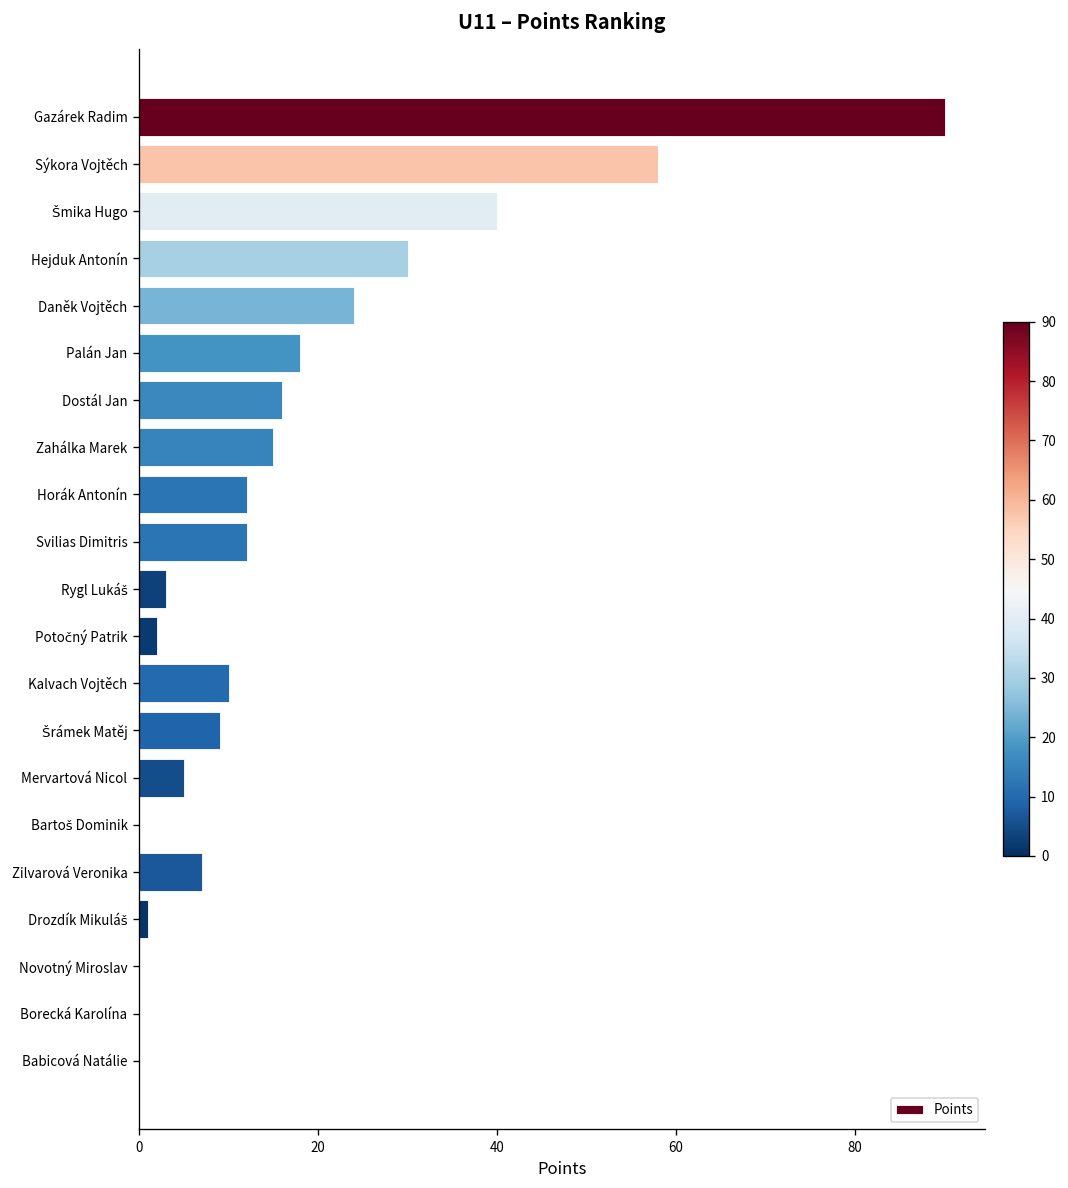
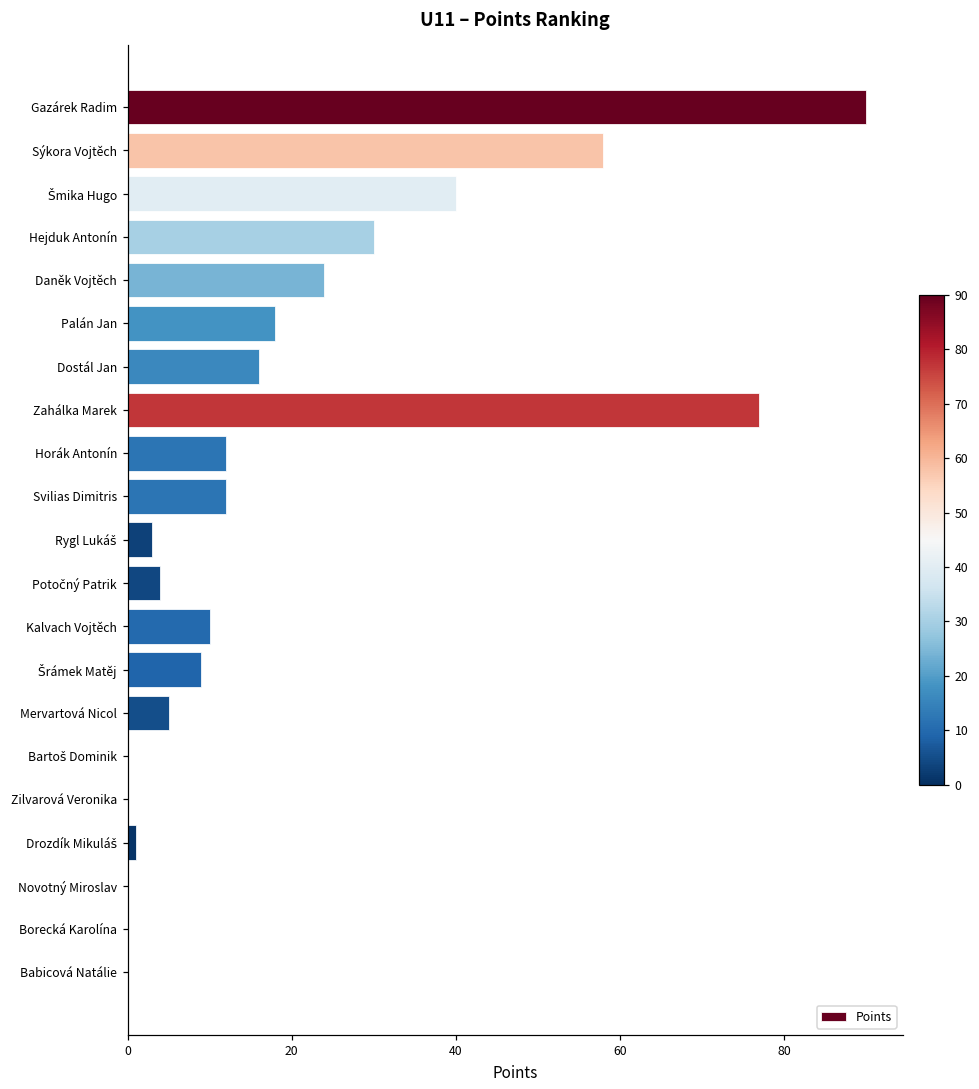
Zahálka Marek: 15 -> 77
Potočný Patrik: 2 -> 4
Zilvarová Veronika: 7 -> 0
